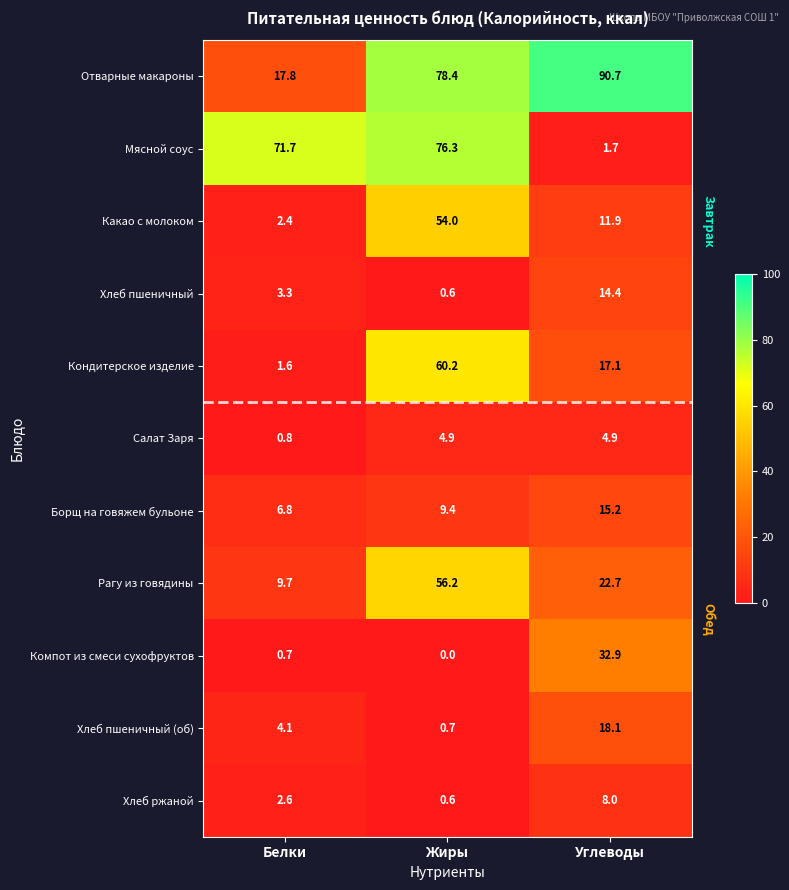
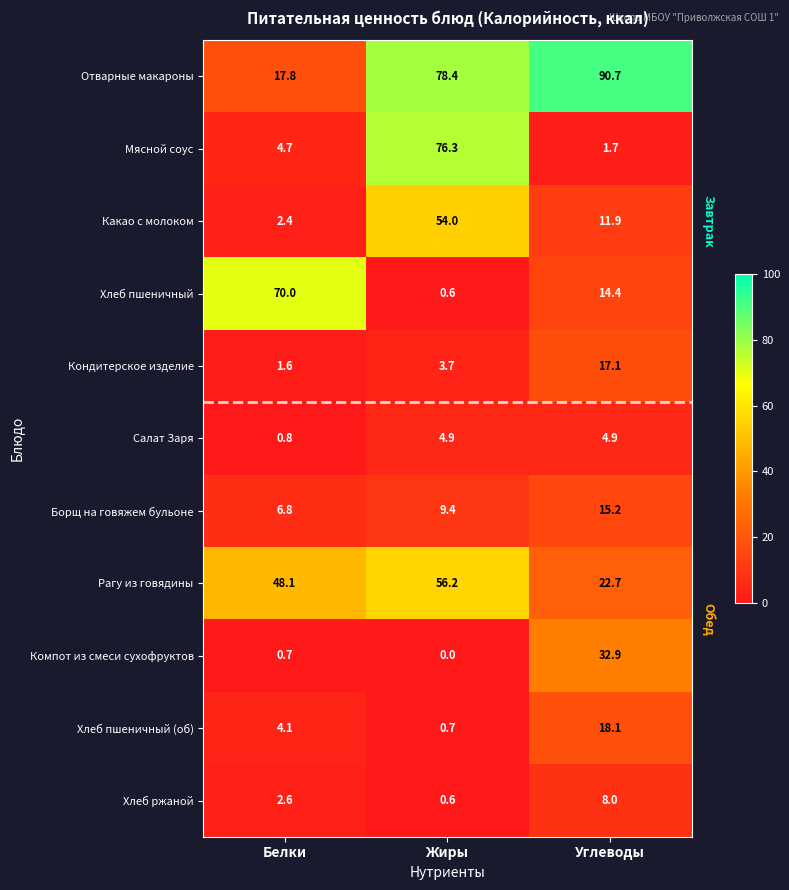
Мясной соус, Белки: 71.7 -> 4.7
Хлеб пшеничный, Белки: 3.3 -> 70.0
Кондитерское изделие, Жиры: 60.2 -> 3.7
Рагу из говядины, Белки: 9.7 -> 48.1
